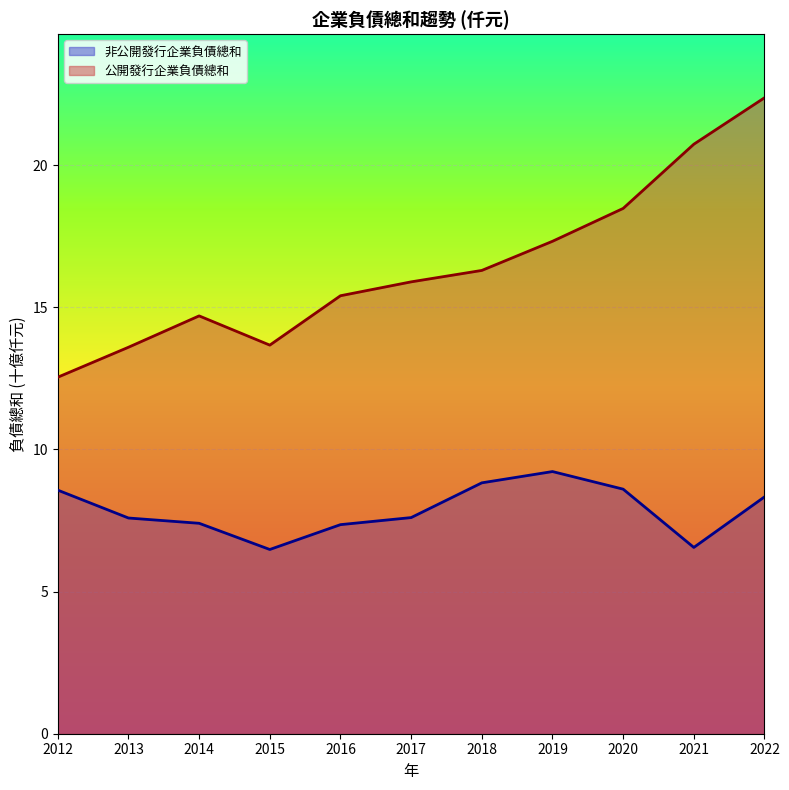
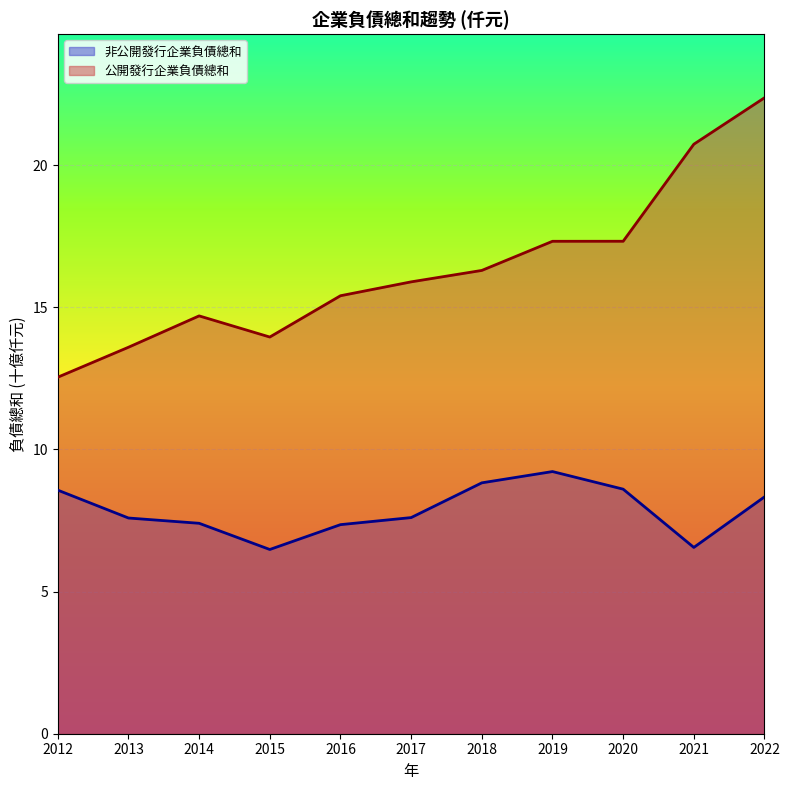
公開發行企業負債總和, 2015: 13.7 -> 14.0
公開發行企業負債總和, 2020: 18.5 -> 17.3
